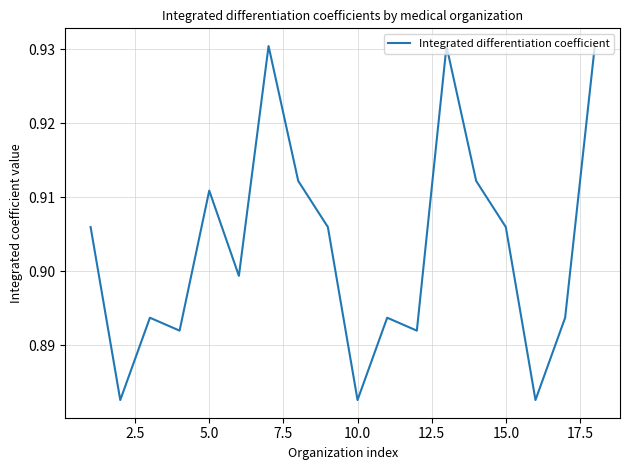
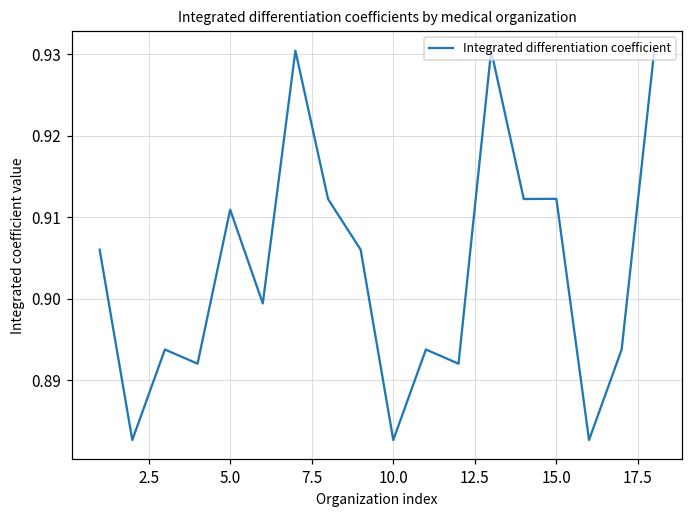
15.0: 0.906 -> 0.912
